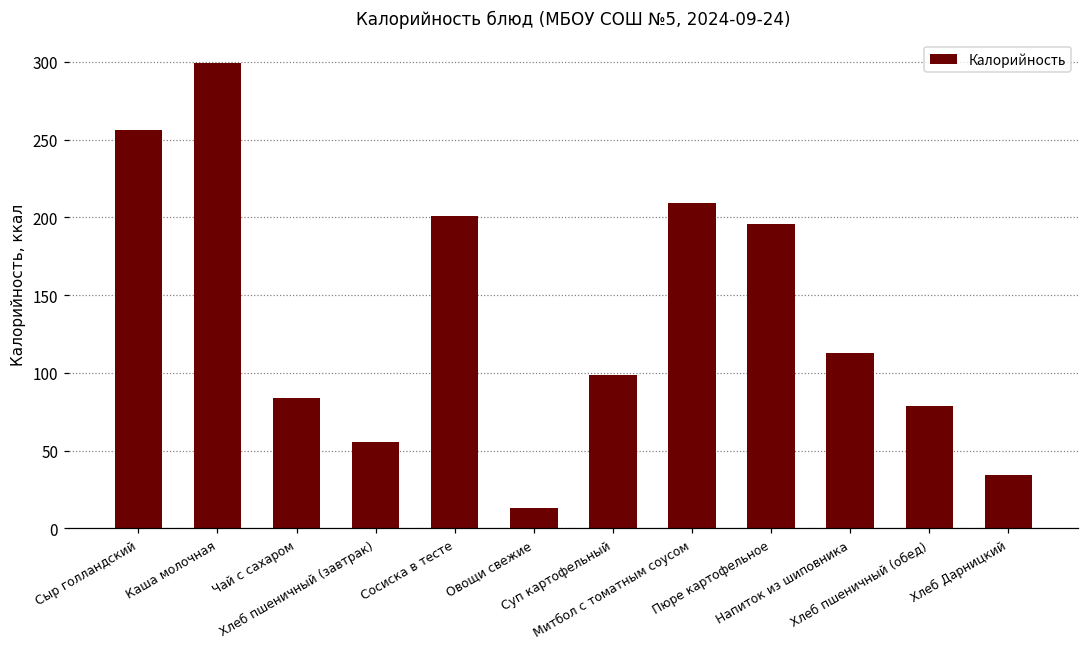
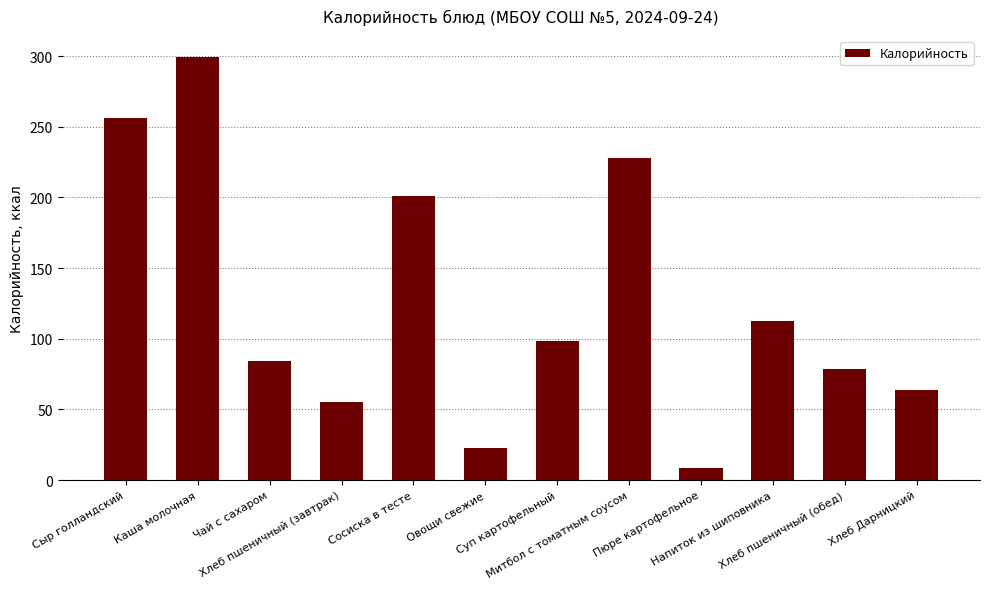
Овощи свежие: 13 -> 23
Митбол с томатным соусом: 209 -> 228
Пюре картофельное: 196 -> 9
Хлеб Дарницкий: 34 -> 64
